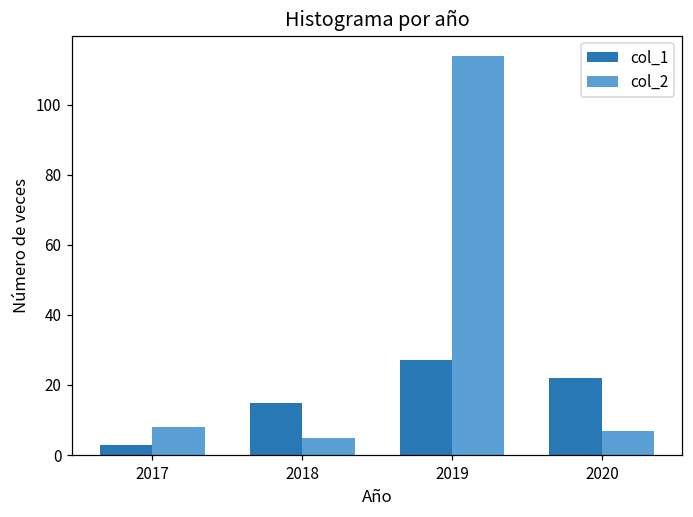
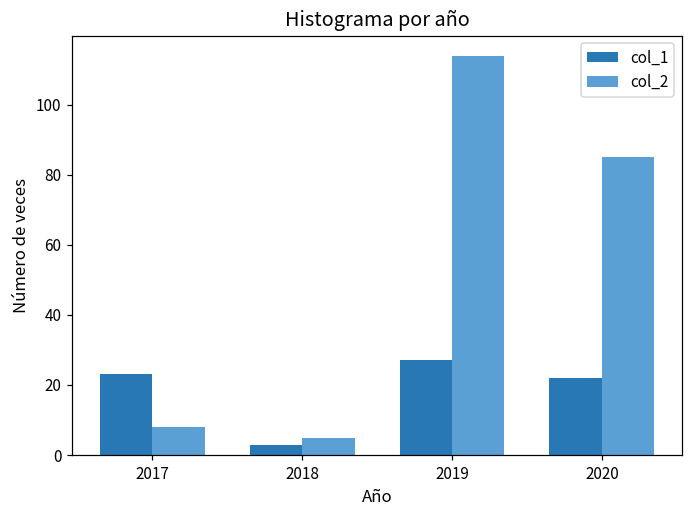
col_1, 2017: 3 -> 23
col_1, 2018: 15 -> 3
col_2, 2020: 7 -> 85
